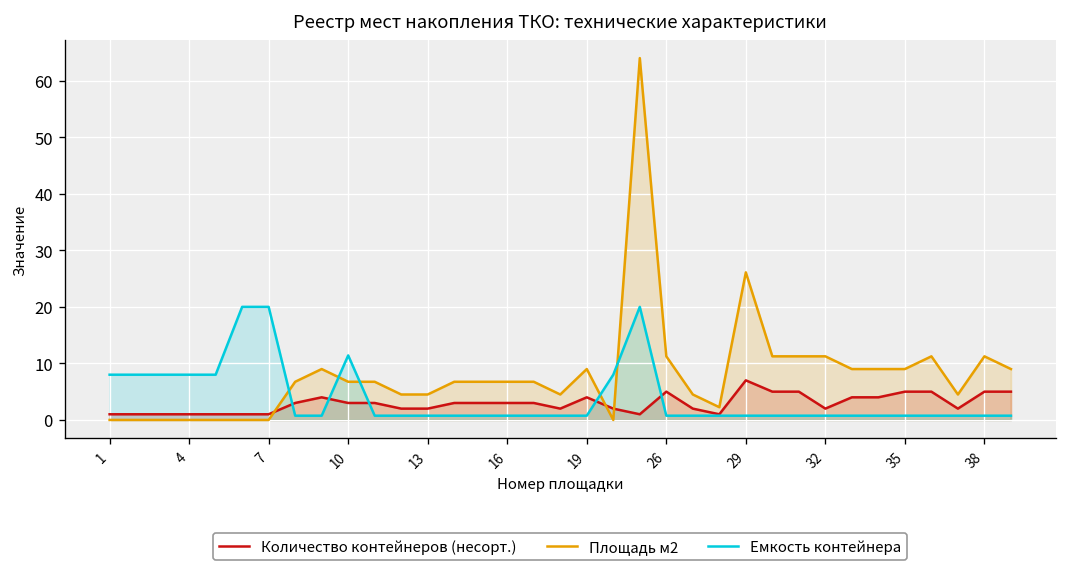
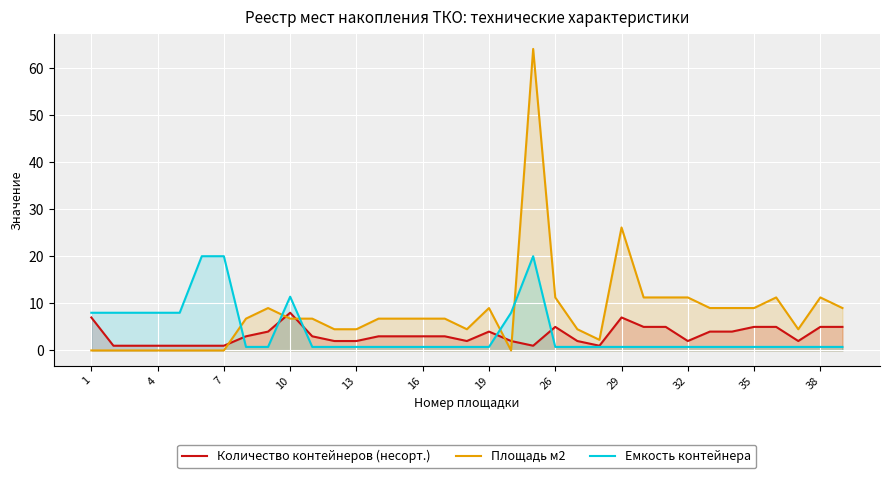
Количество контейнеров (несорт.), 1: 1 -> 7
Количество контейнеров (несорт.), 10: 3 -> 8
